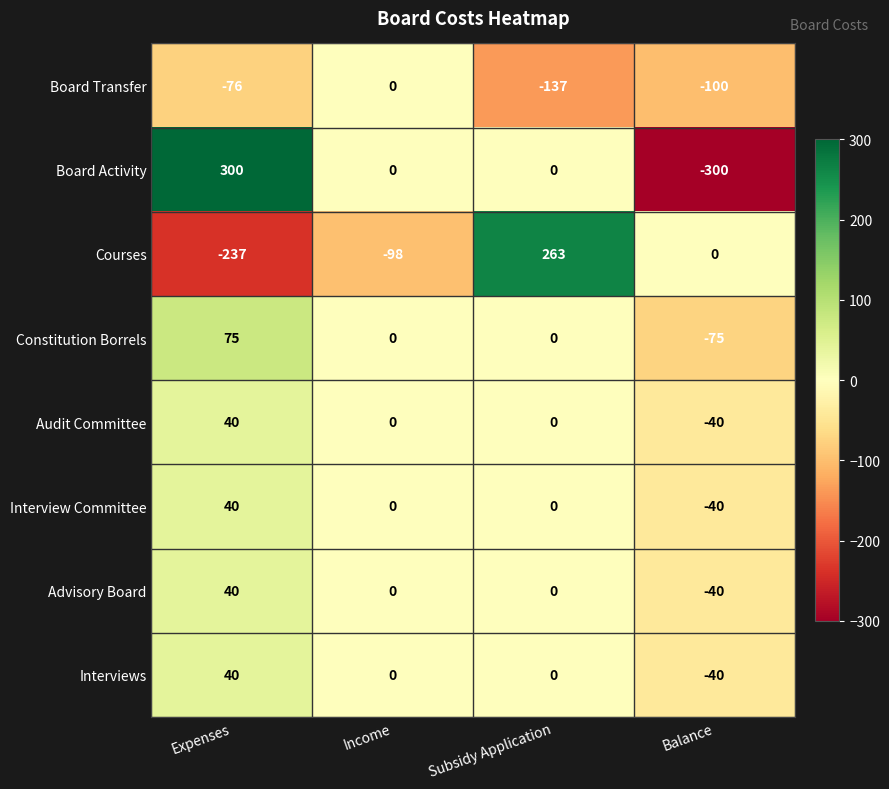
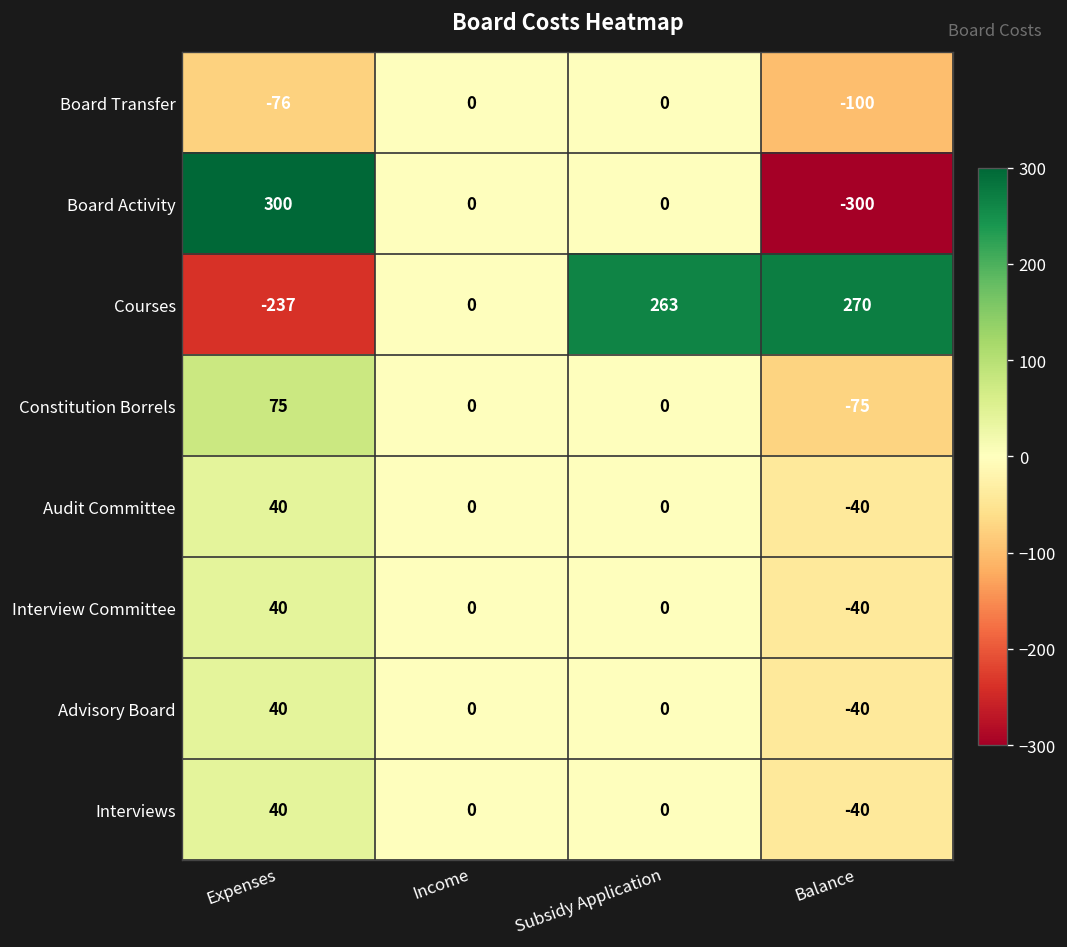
Board Transfer, Subsidy Application: -137 -> 0
Courses, Income: -98 -> 0
Courses, Balance: 0 -> 270
